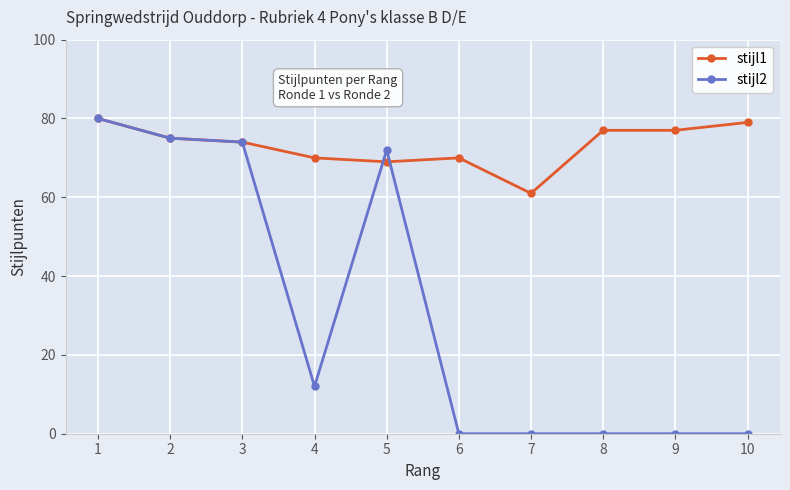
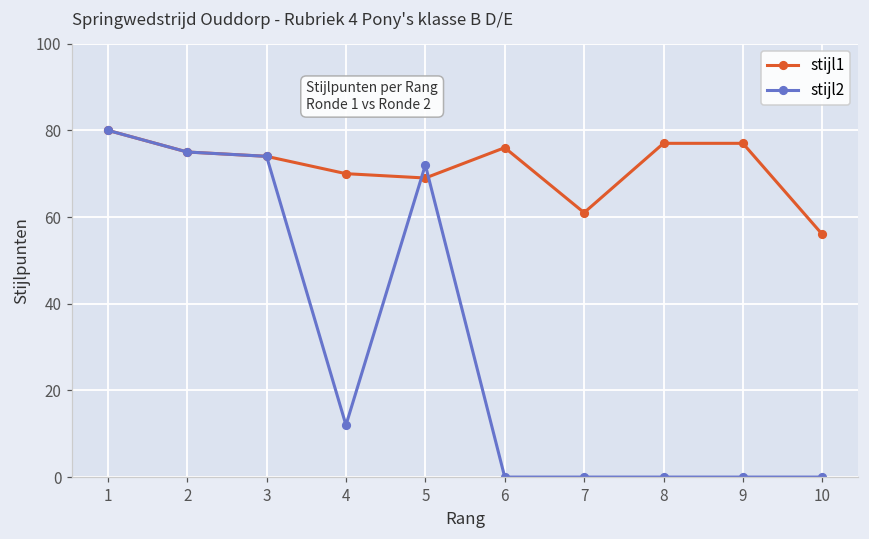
stijl1, 6: 70 -> 76
stijl1, 10: 79 -> 56
